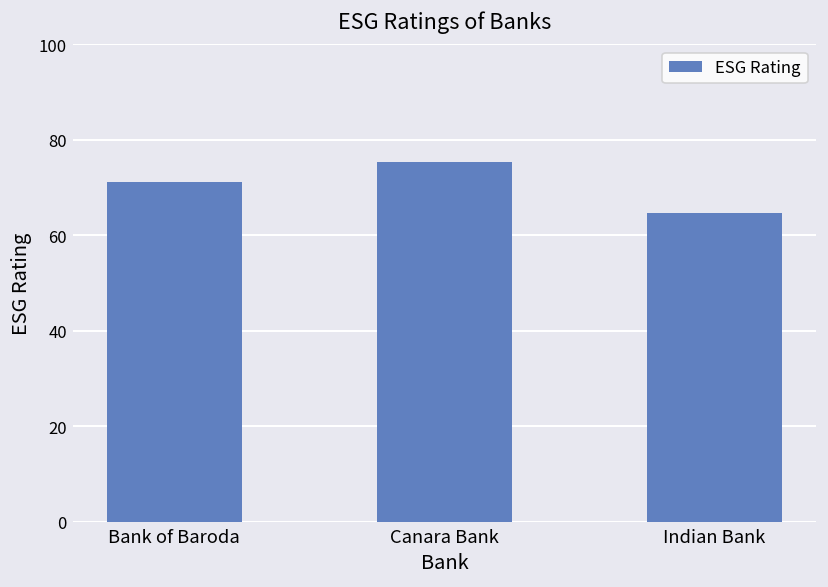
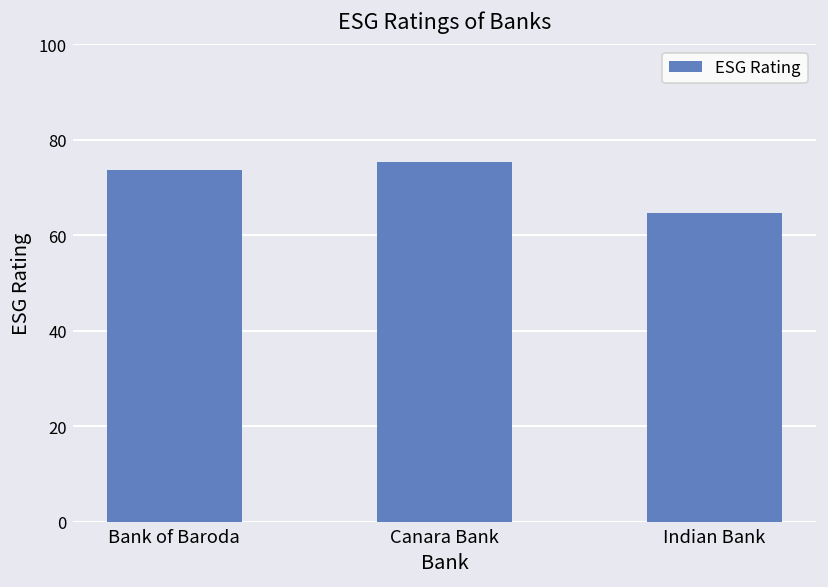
Bank of Baroda: 71 -> 74
